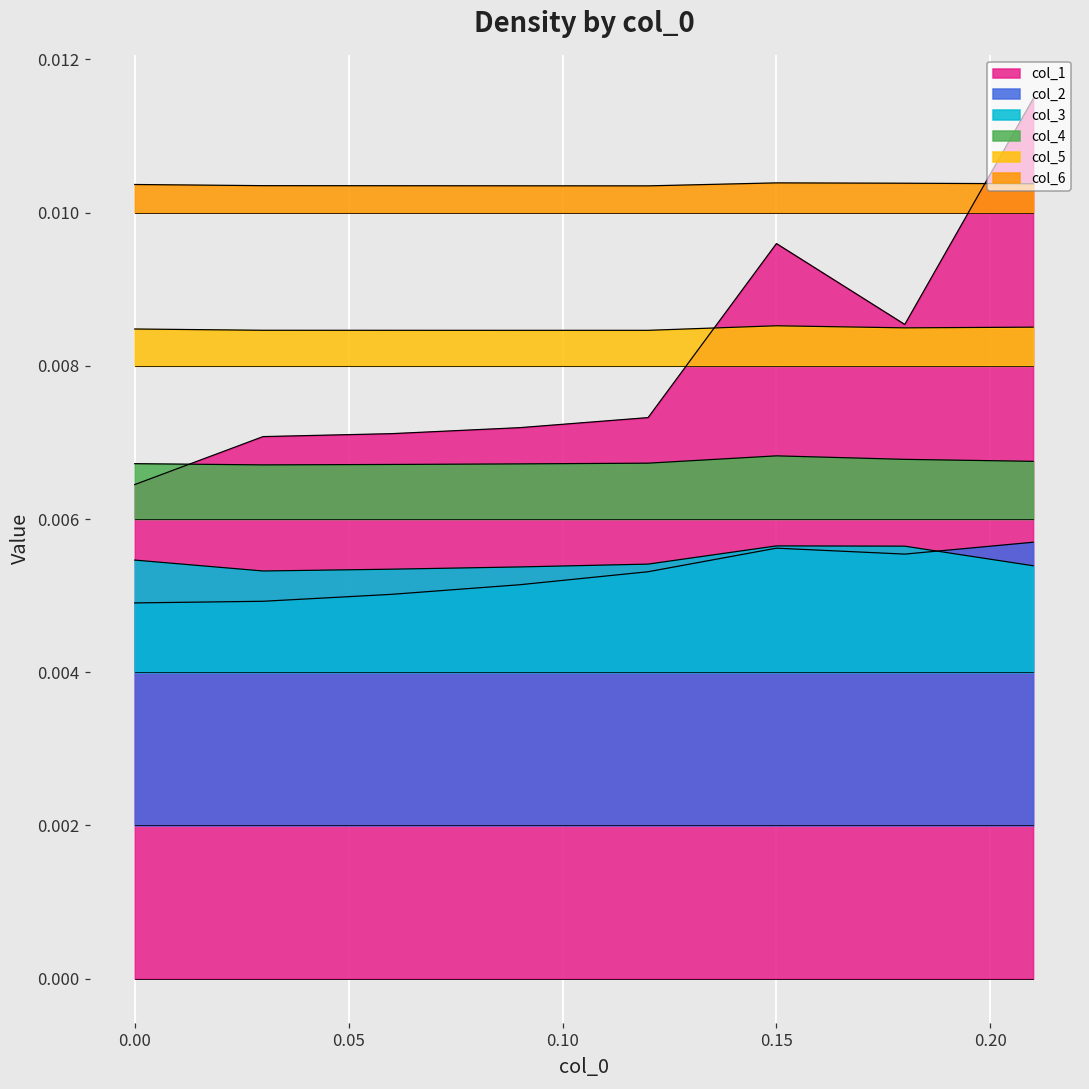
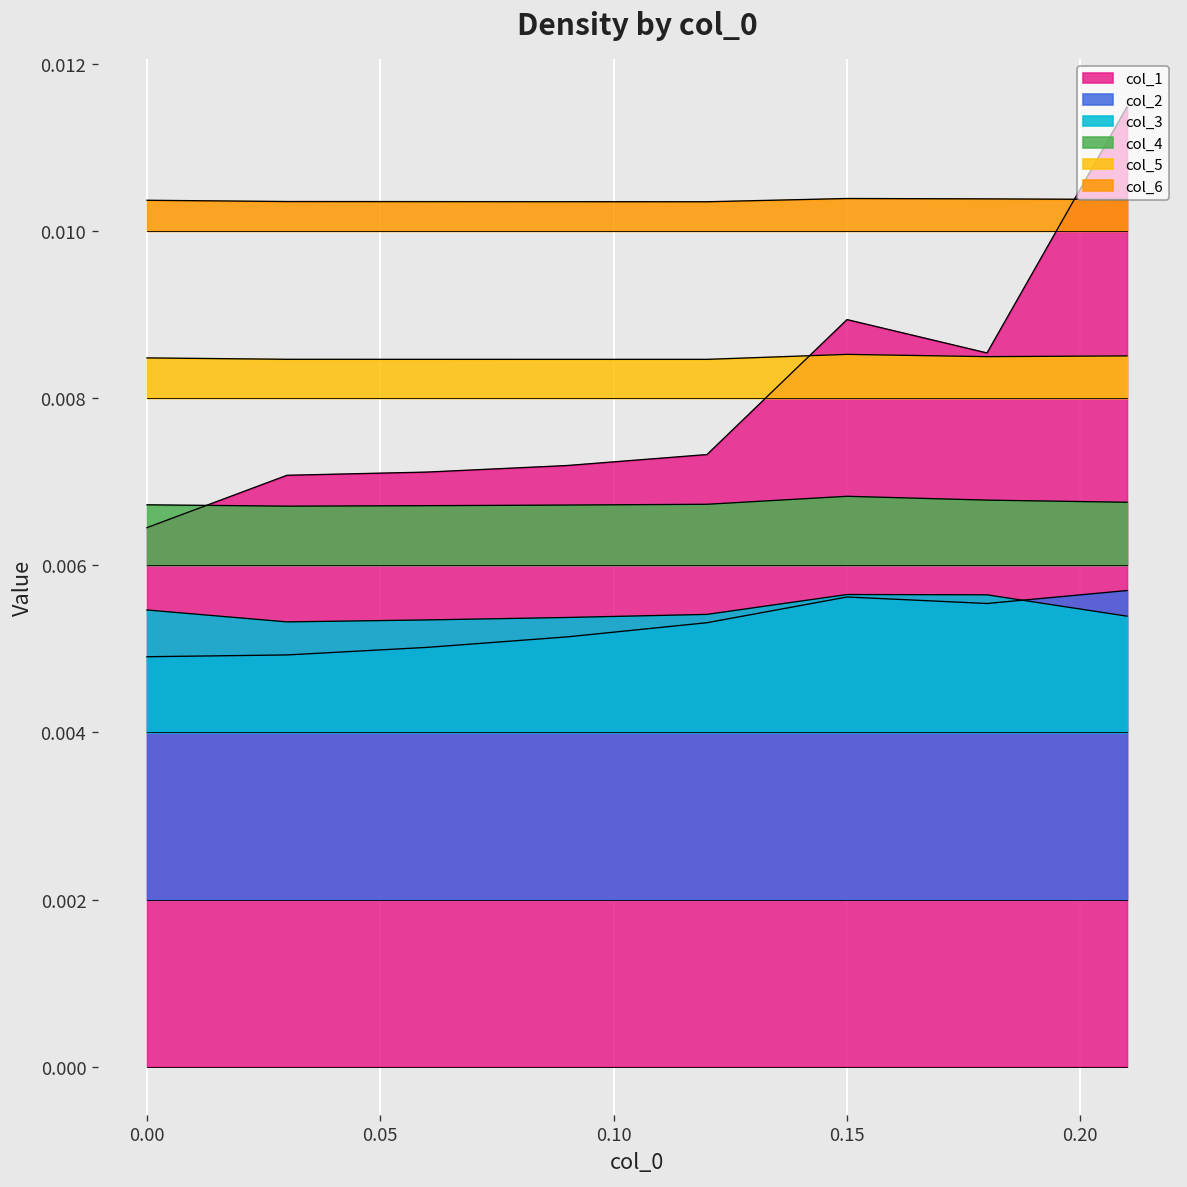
col_1, 0.15: 0.0096 -> 0.0089
